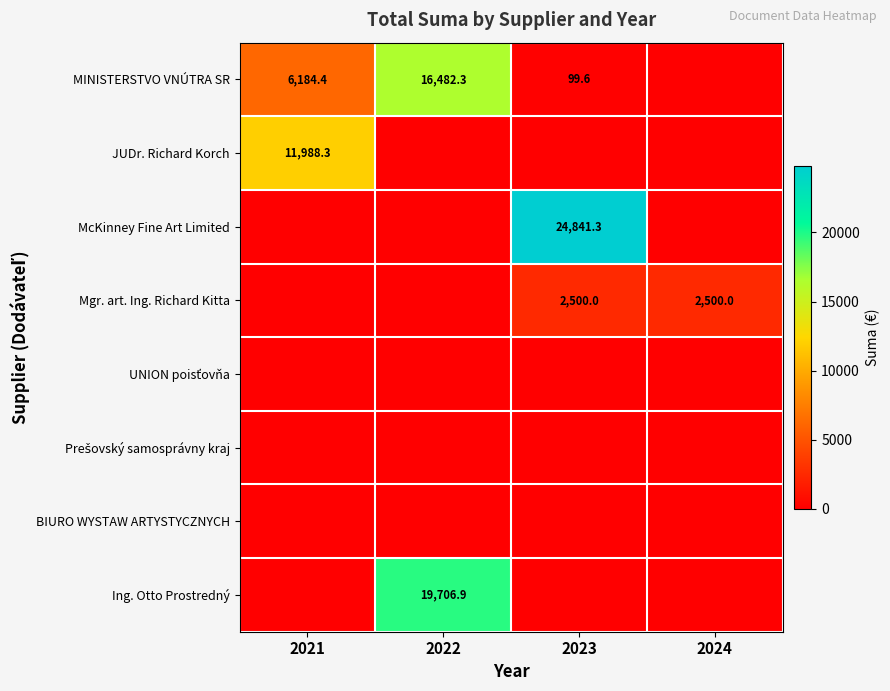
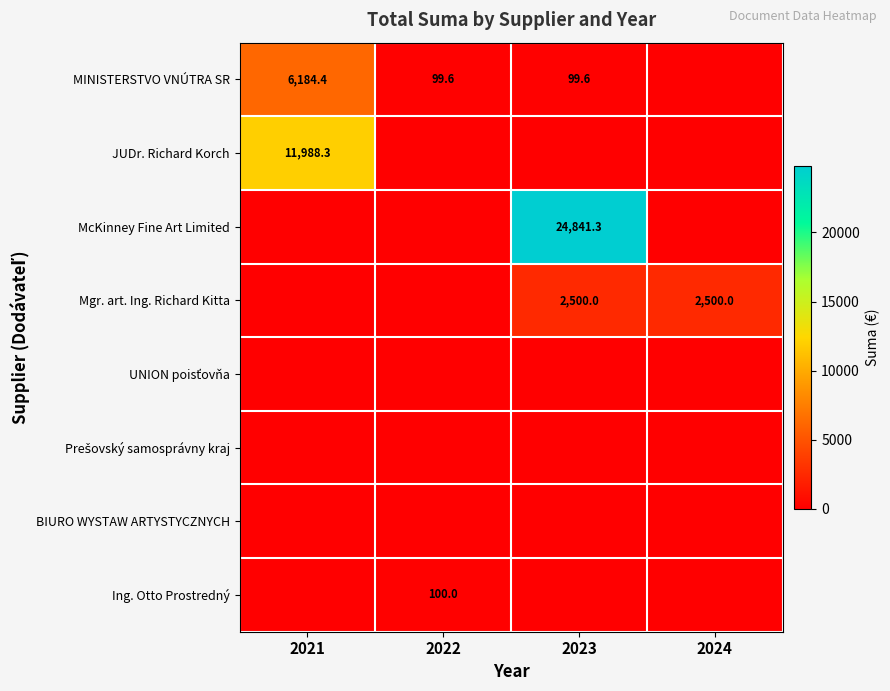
MINISTERSTVO VNÚTRA SR, 2022: 16,482.3 -> 99.6
Ing. Otto Prostredný, 2022: 19,706.9 -> 100.0
